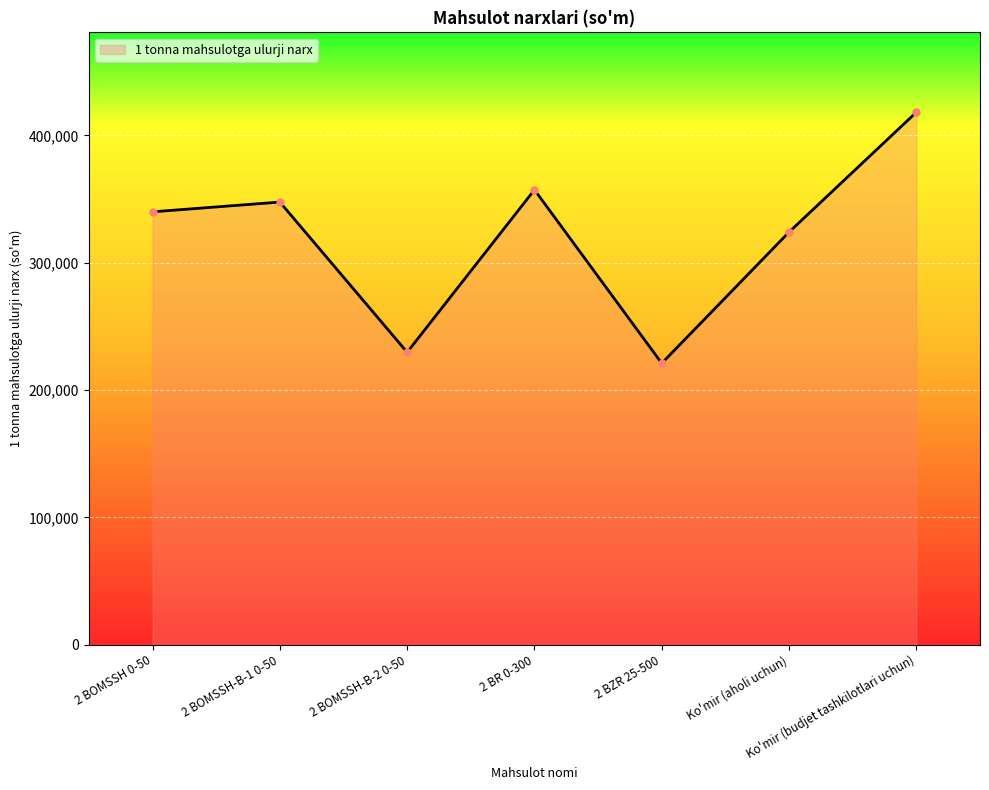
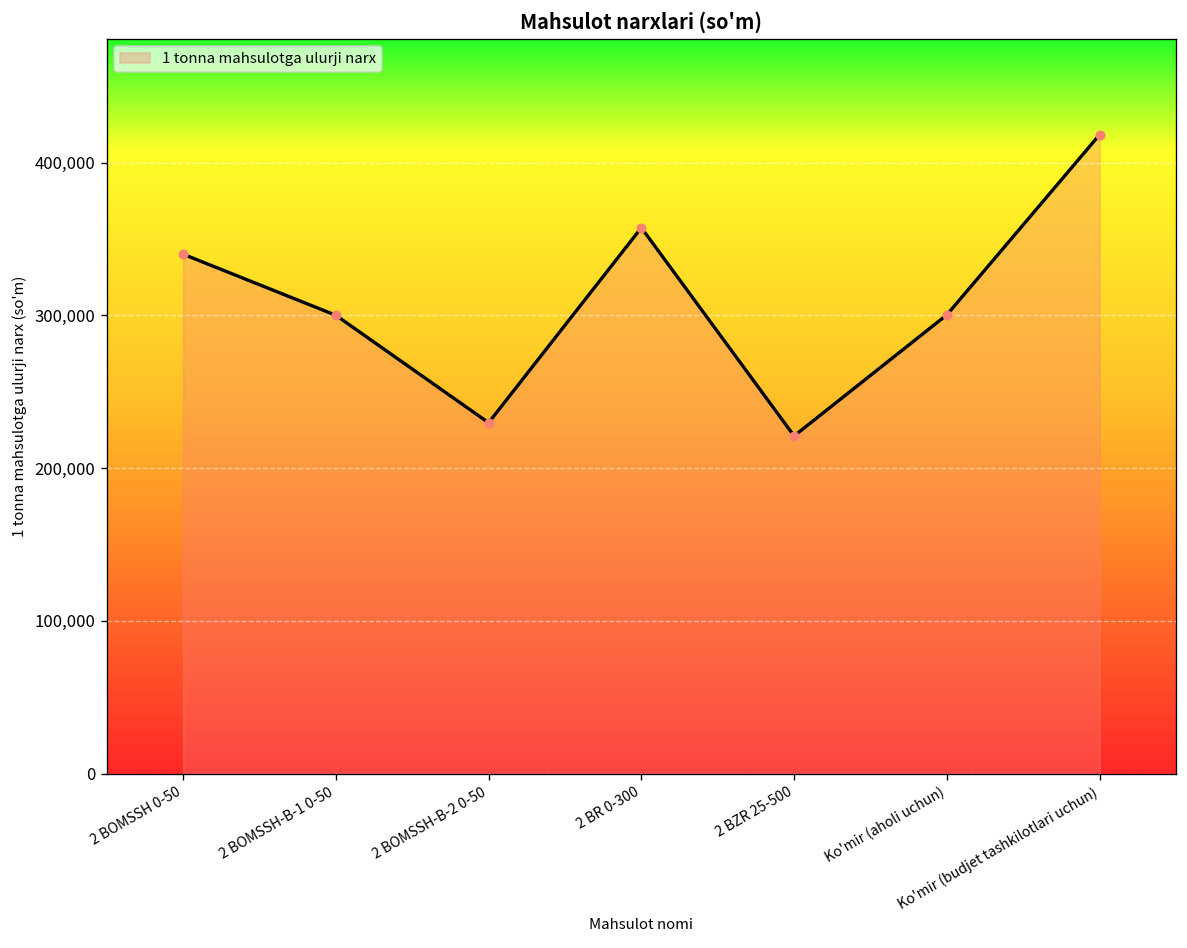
2 BOMSSH-B-1 0-50: 348,000 -> 300,000
Ko'mir (aholi uchun): 324,000 -> 300,000
